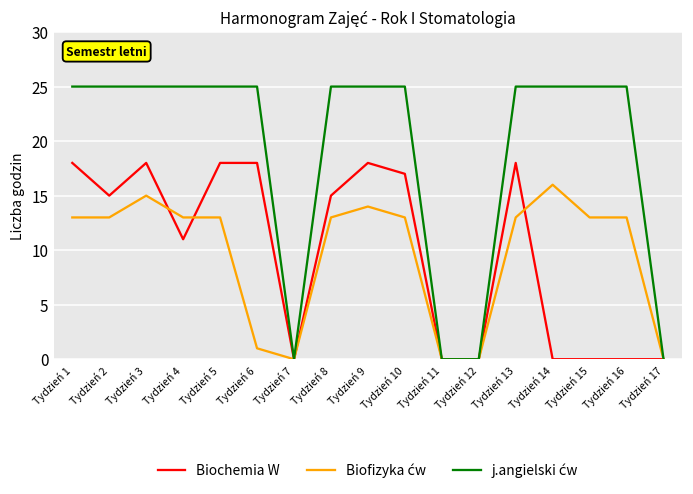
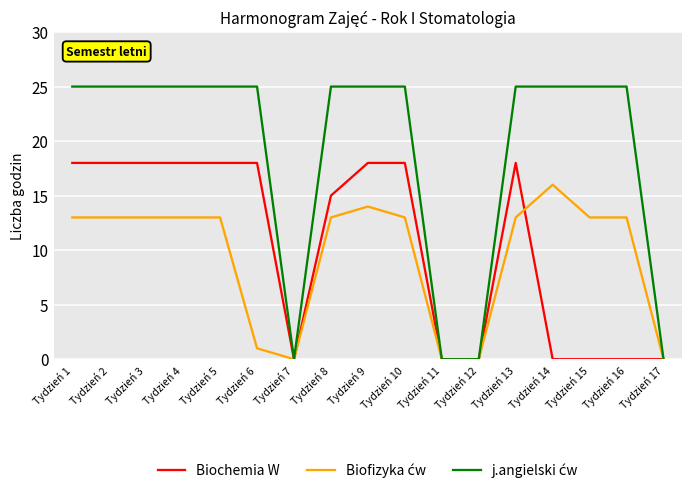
Biochemia W, Tydzień 2: 15 -> 18
Biofizyka ćw, Tydzień 3: 15 -> 13
Biochemia W, Tydzień 4: 11 -> 18
Biochemia W, Tydzień 10: 17 -> 18
